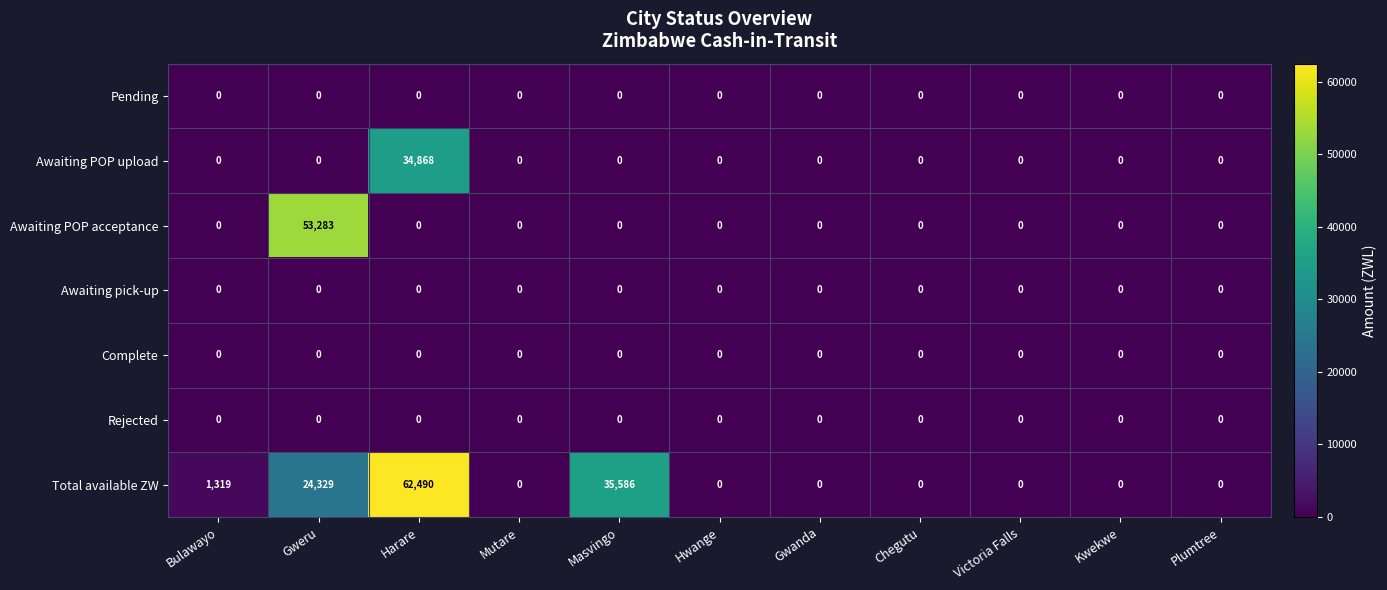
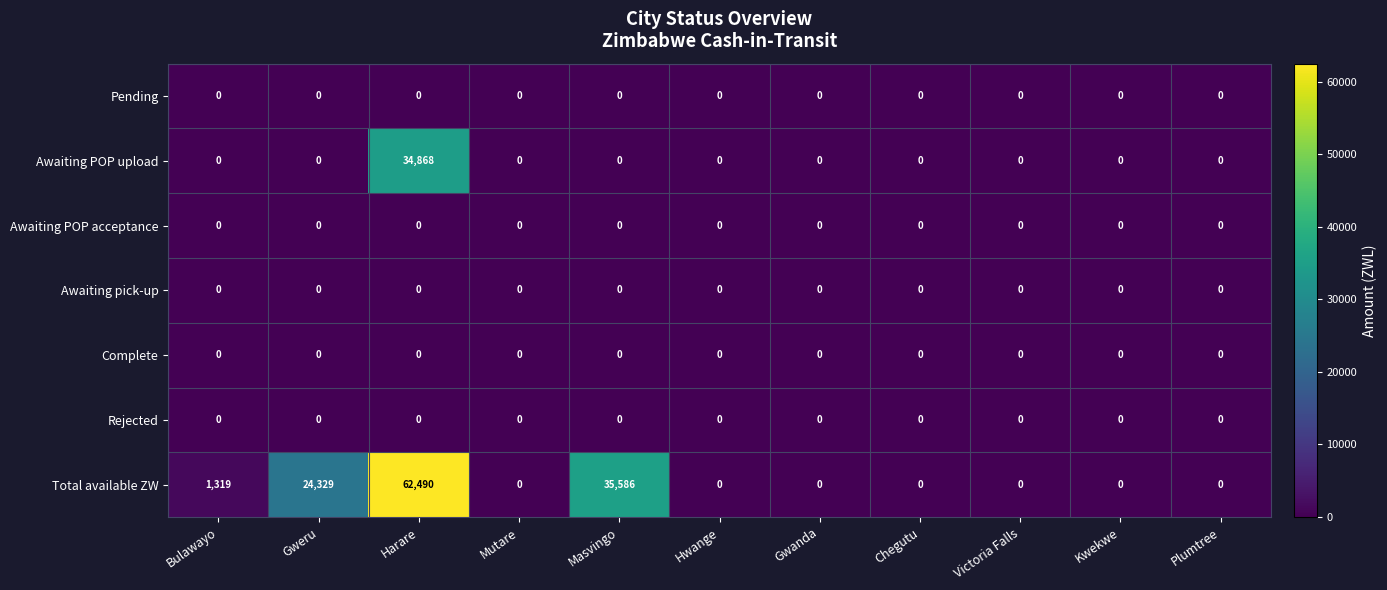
Awaiting POP acceptance, Gweru: 53,283 -> 0
